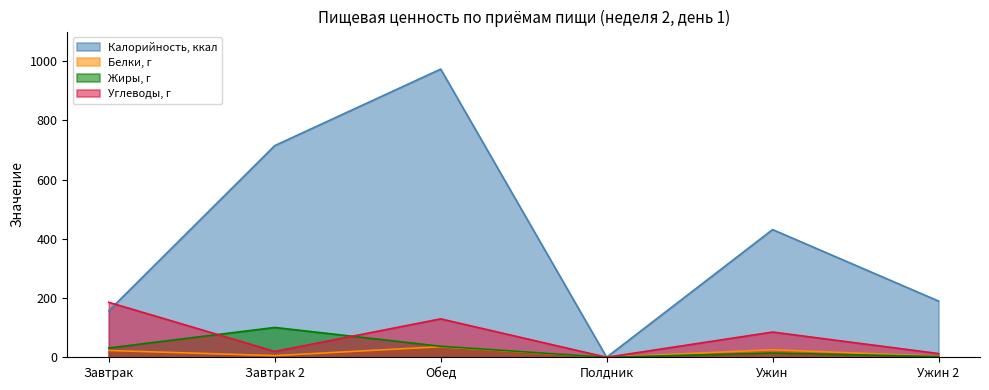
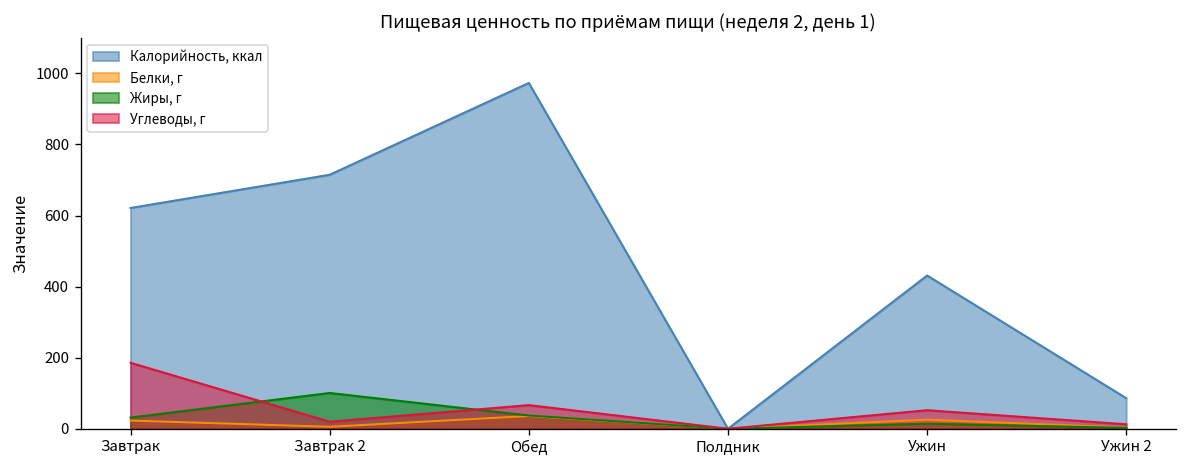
Калорийность, ккал, Завтрак: 160 -> 620
Углеводы, г, Обед: 130 -> 70
Углеводы, г, Ужин: 90 -> 50
Калорийность, ккал, Ужин 2: 190 -> 90
